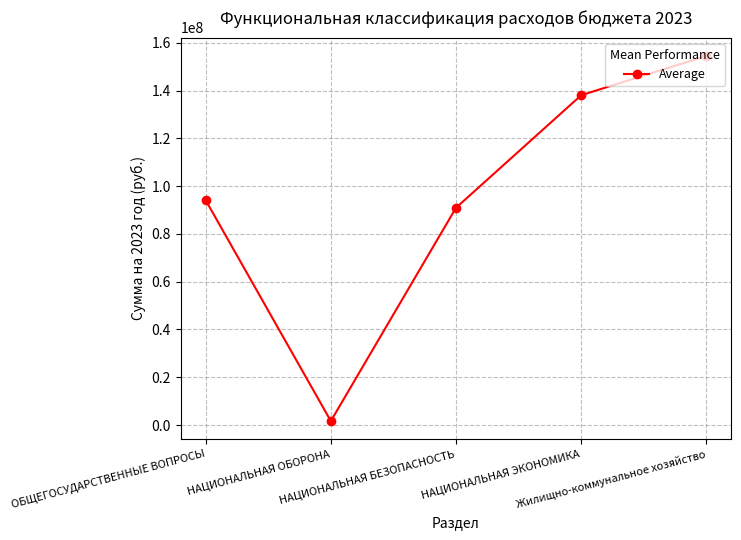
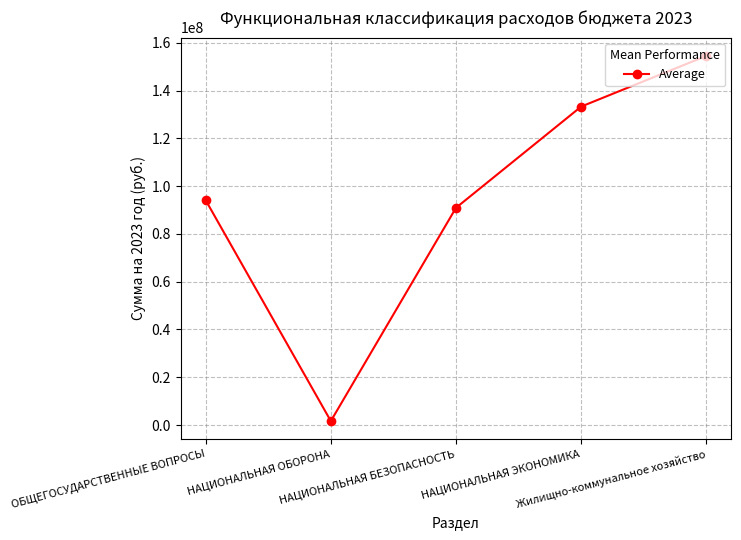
НАЦИОНАЛЬНАЯ ЭКОНОМИКА: 138000000 -> 133000000
